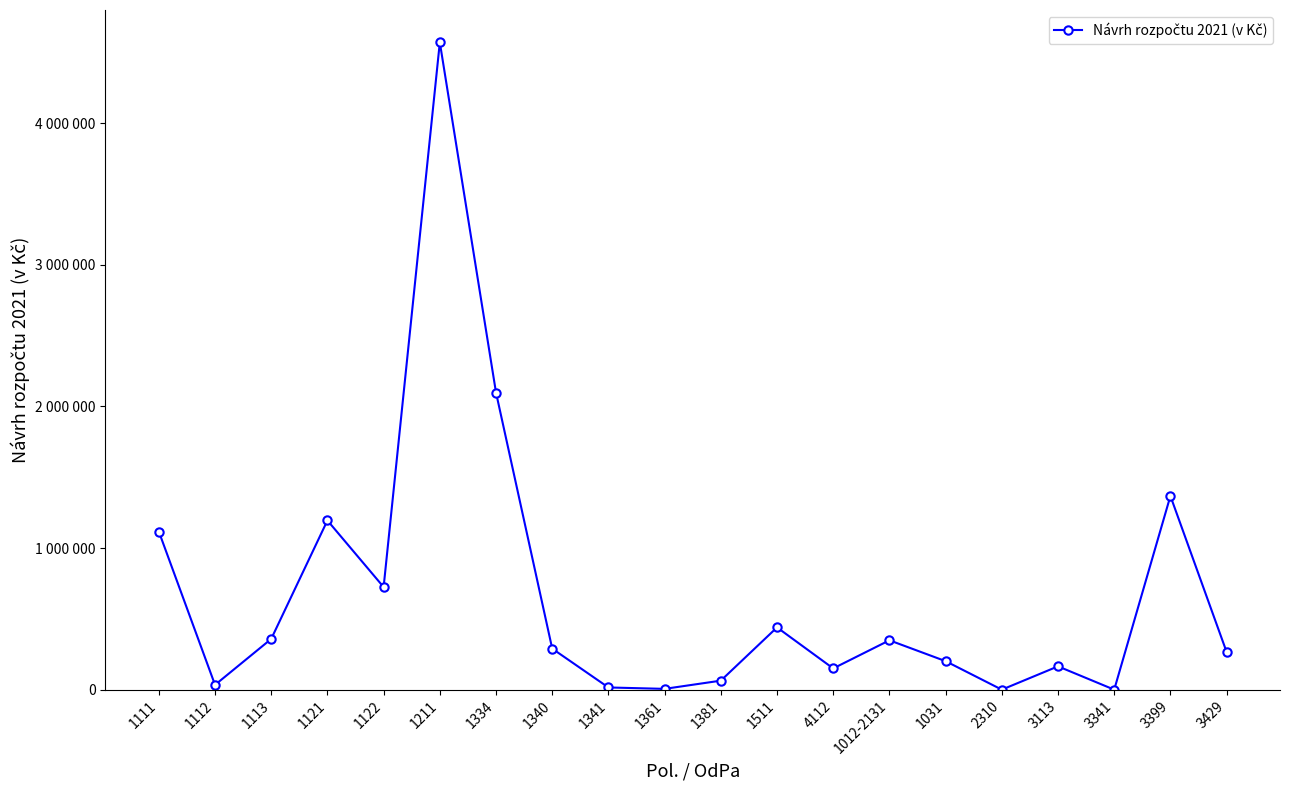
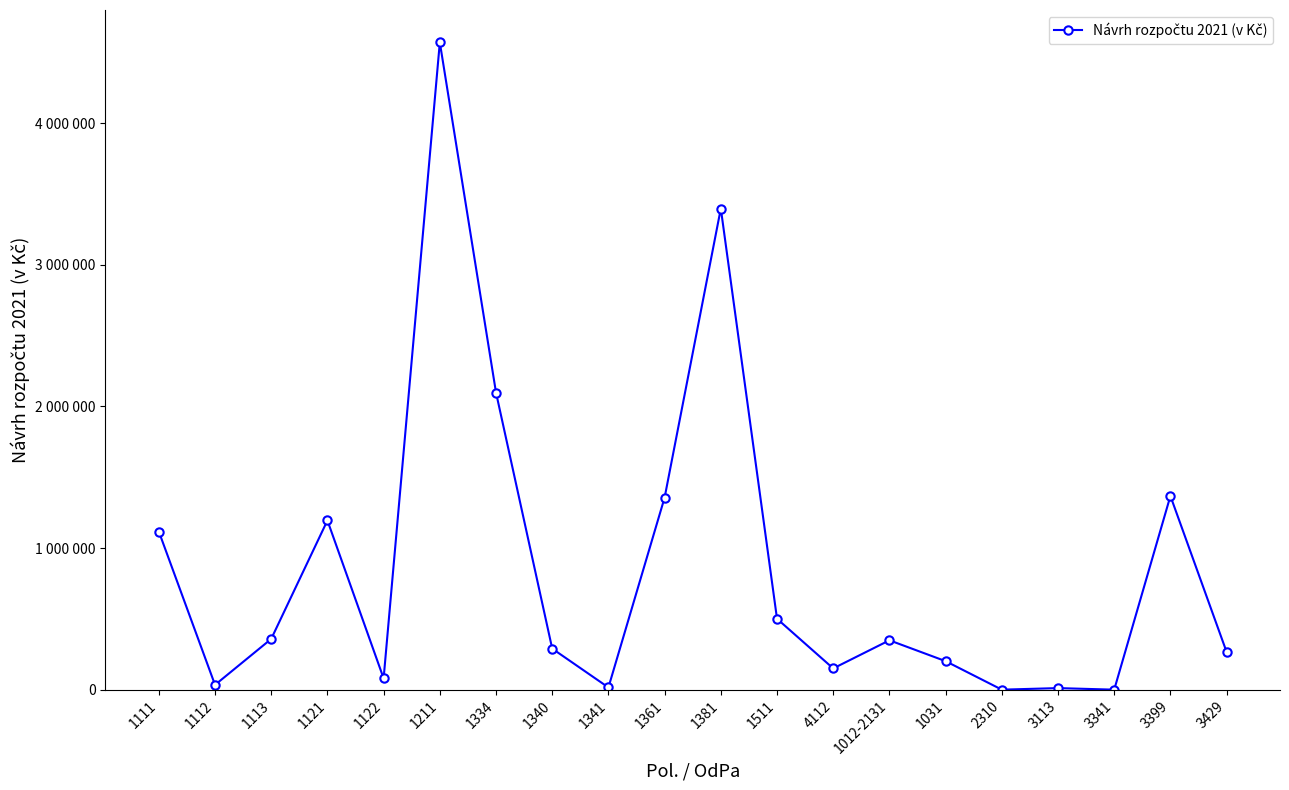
1122: 720000 -> 80000
1361: 10000 -> 1360000
1381: 60000 -> 3400000
1511: 440000 -> 500000
3113: 170000 -> 10000
